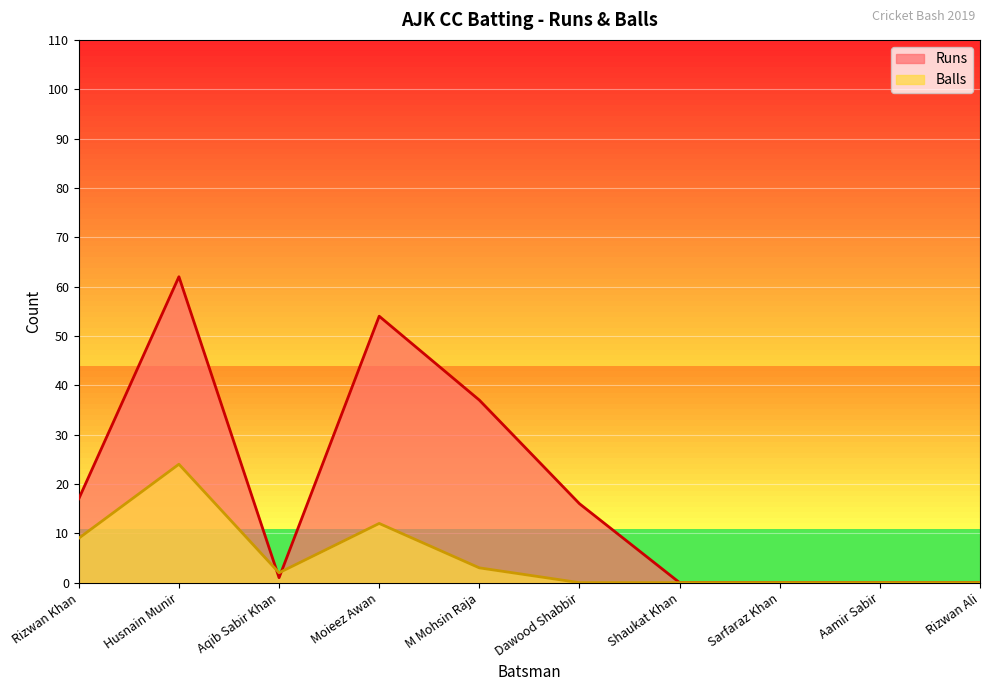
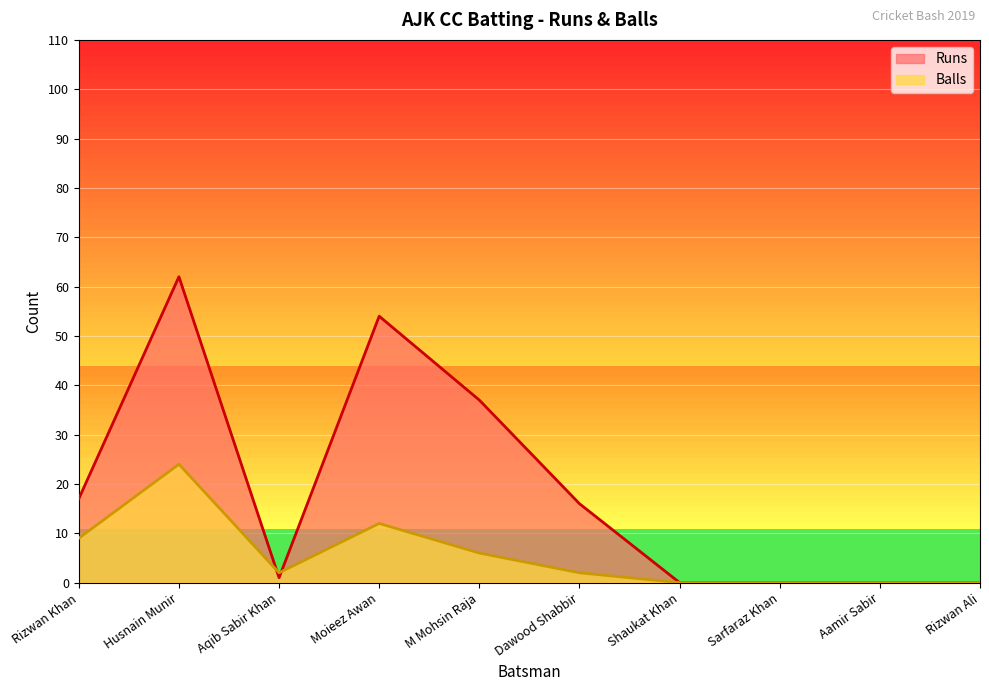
Balls, M Mohsin Raja: 3 -> 6
Balls, Dawood Shabbir: 0 -> 2
